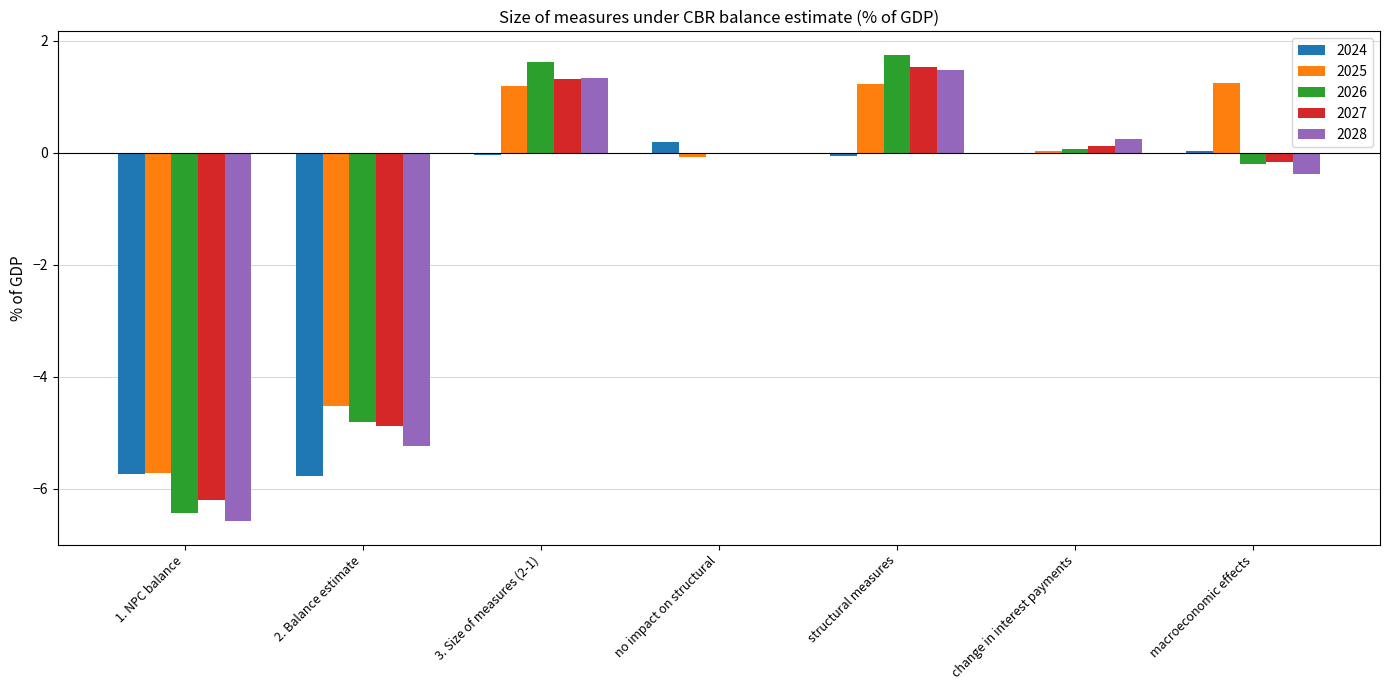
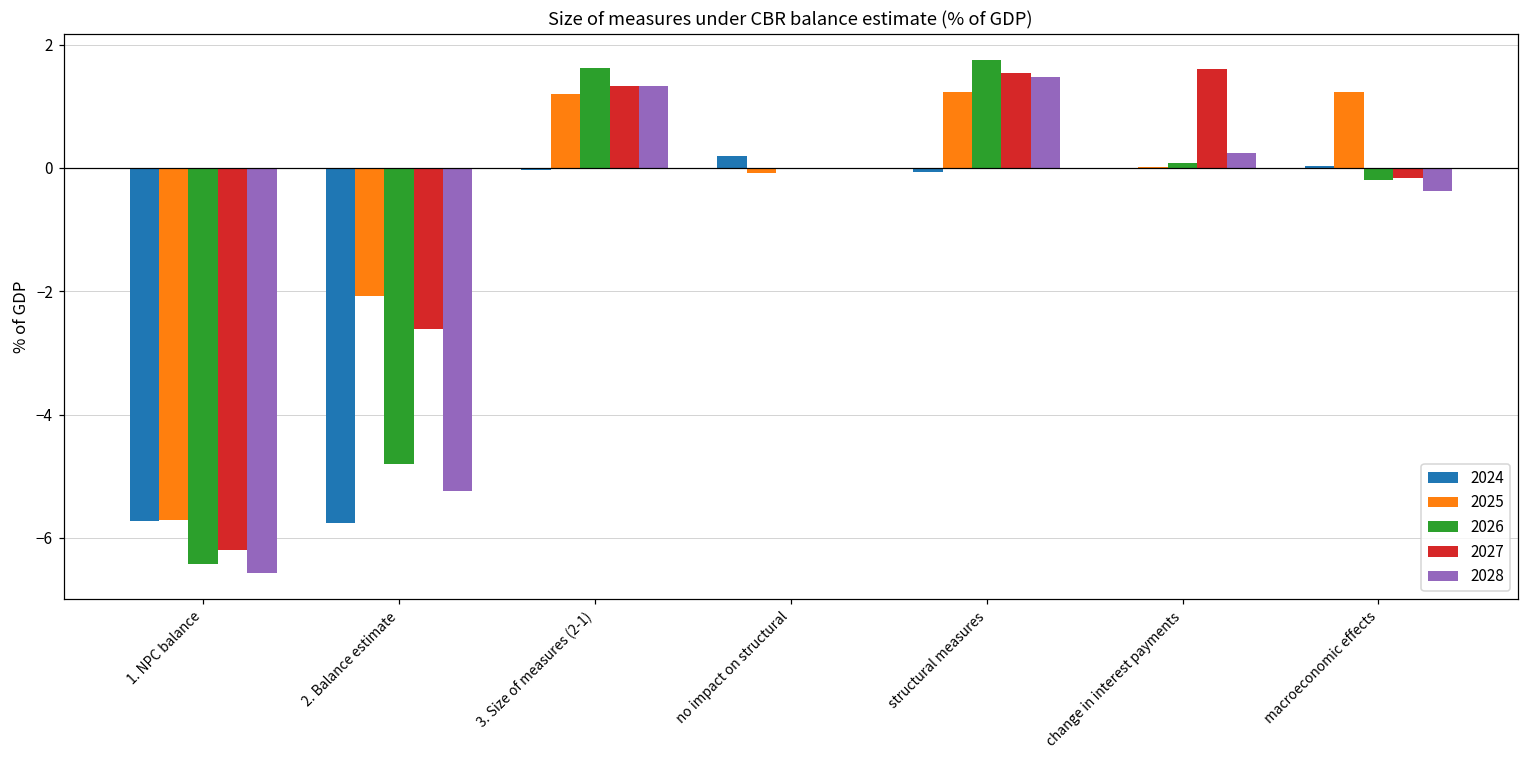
2025, 2. Balance estimate: -4.5 -> -2.1
2027, 2. Balance estimate: -4.9 -> -2.6
2027, change in interest payments: 0.1 -> 1.6
